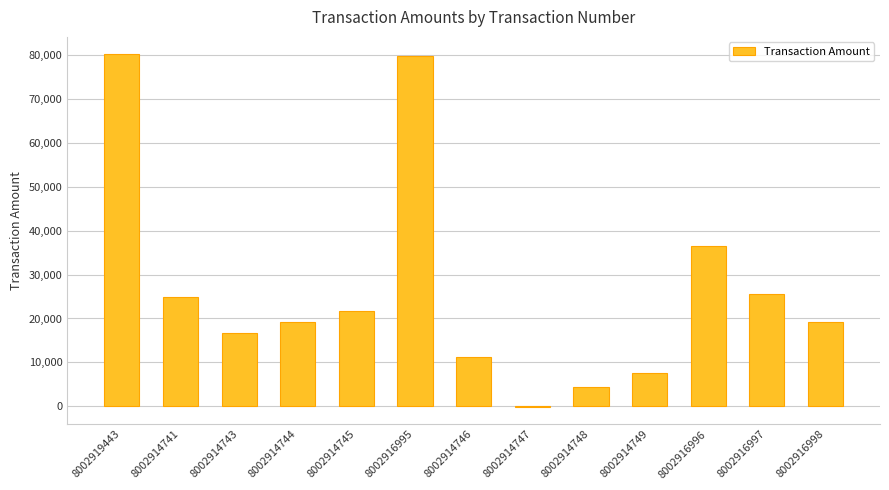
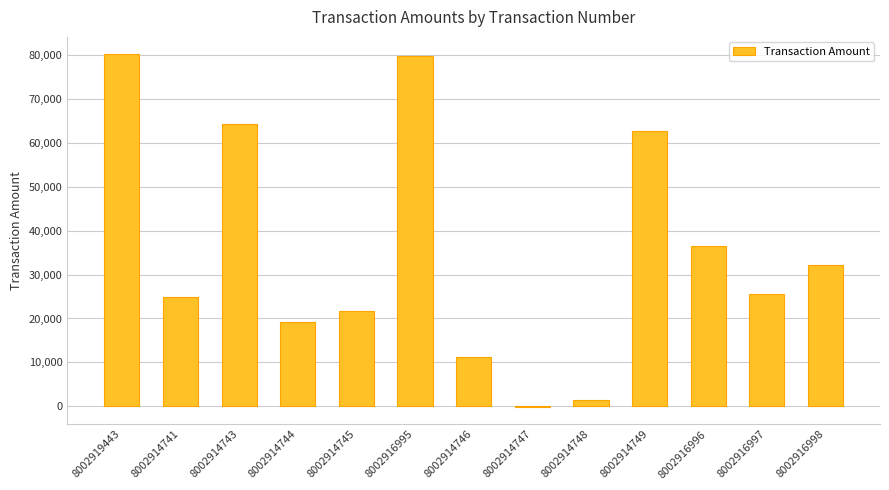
8002914743: 17,000 -> 64,000
8002914748: 4,000 -> 1,000
8002914749: 8,000 -> 63,000
8002916998: 19,000 -> 32,000
